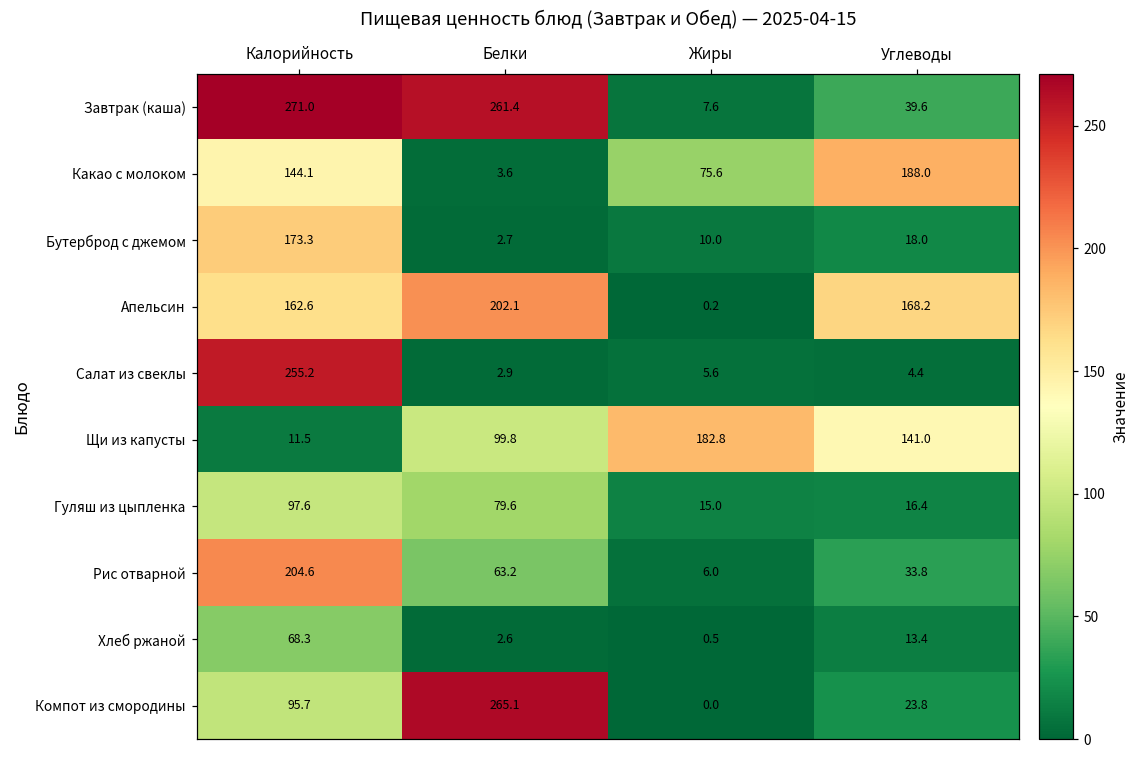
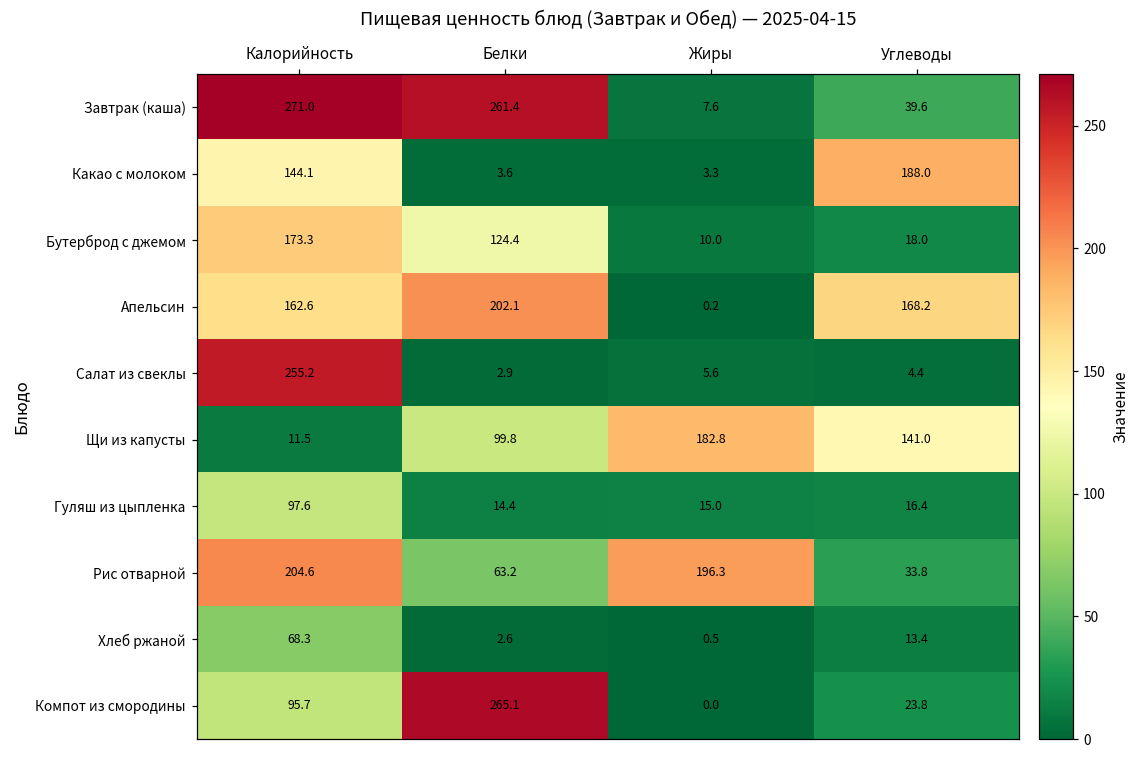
Какао с молоком, Жиры: 75.6 -> 3.3
Бутерброд с джемом, Белки: 2.7 -> 124.4
Гуляш из цыпленка, Белки: 79.6 -> 14.4
Рис отварной, Жиры: 6.0 -> 196.3
